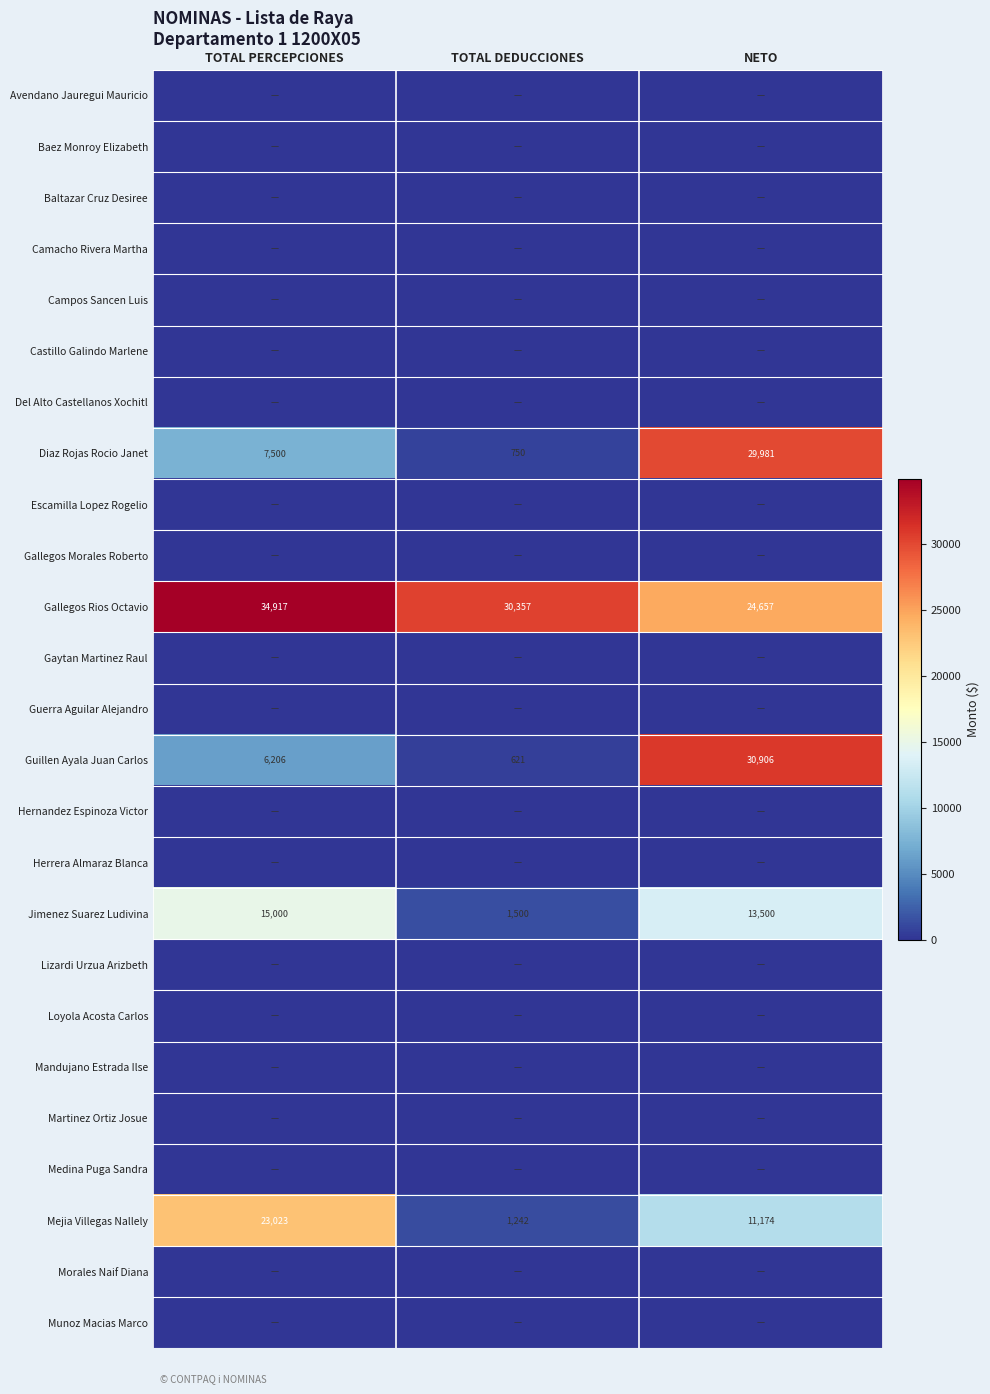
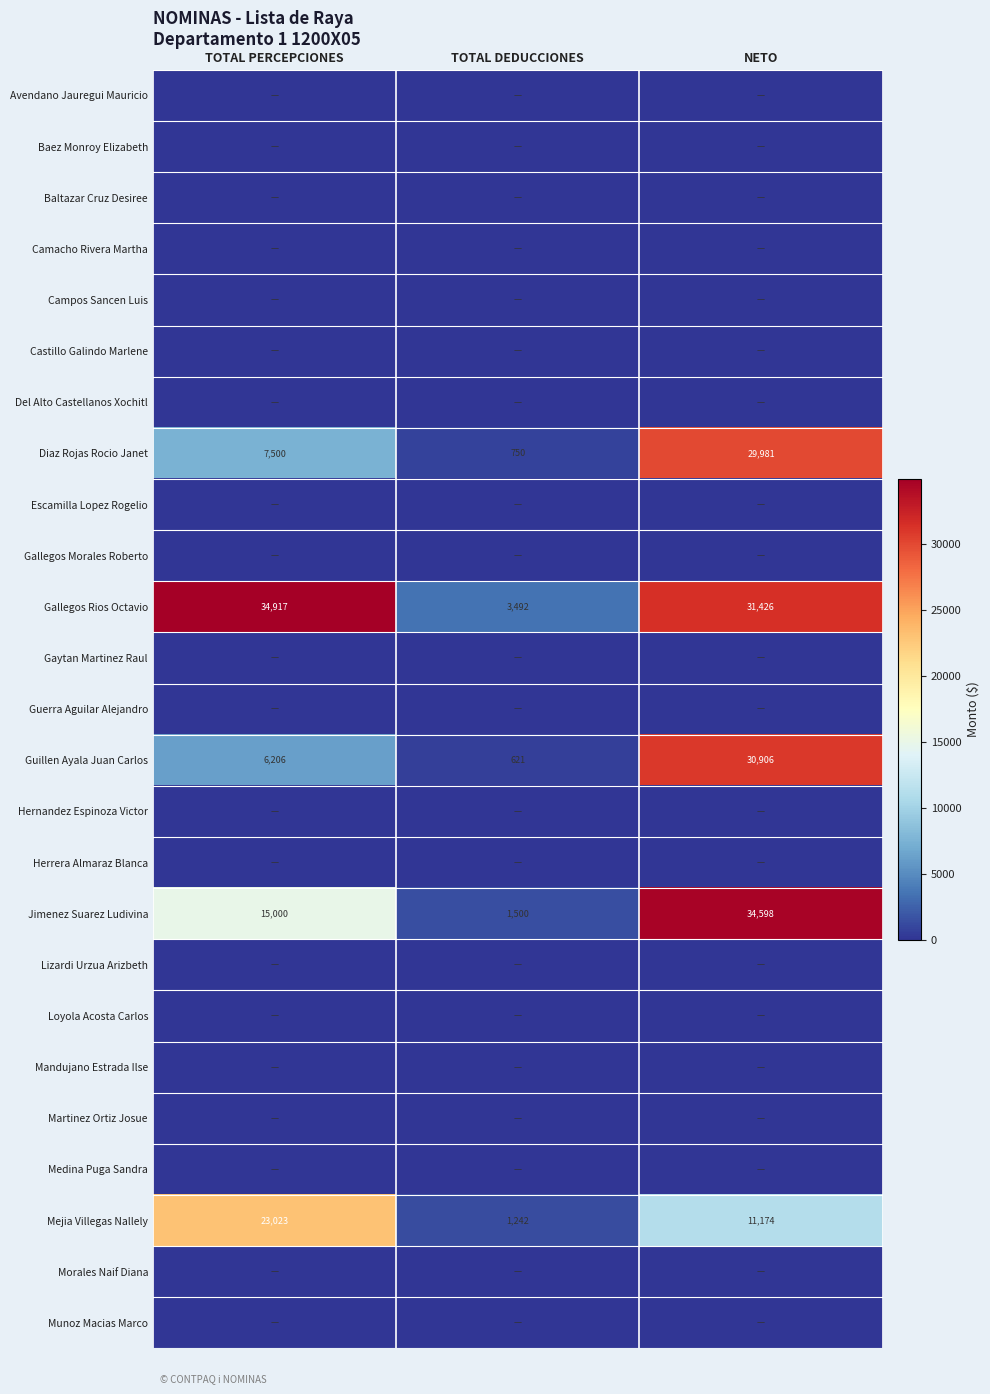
Gallegos Rios Octavio, TOTAL DEDUCCIONES: 30,357 -> 3,492
Gallegos Rios Octavio, NETO: 24,657 -> 31,426
Jimenez Suarez Ludivina, NETO: 13,500 -> 34,598
